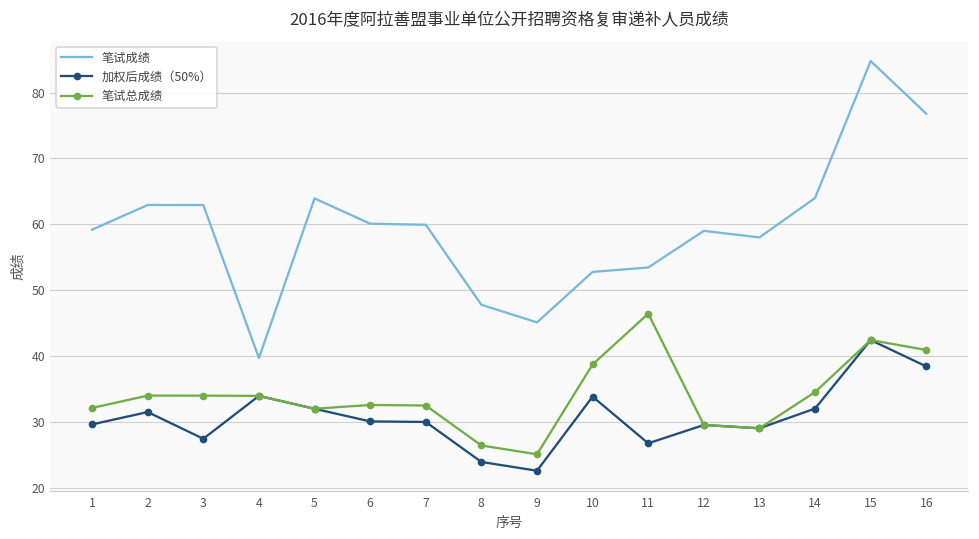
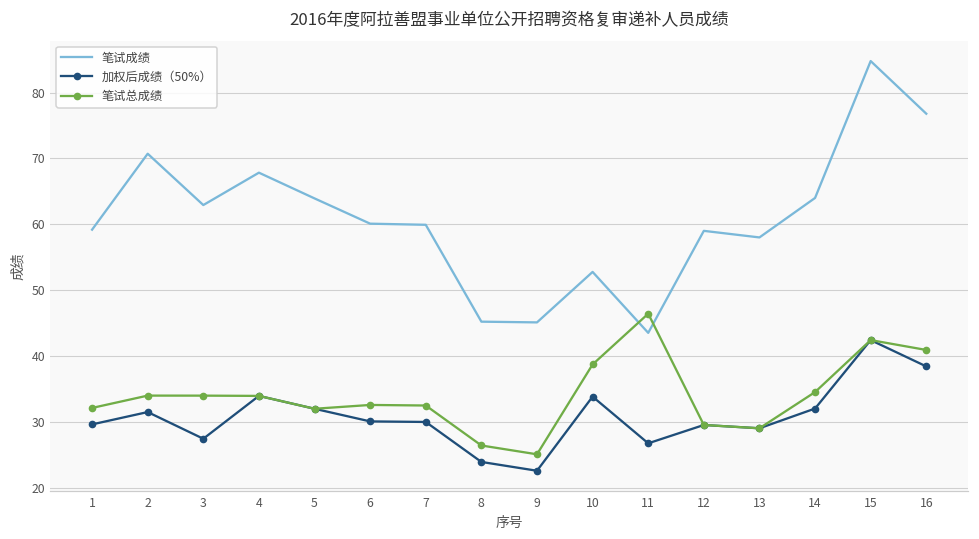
笔试成绩, 2: 63 -> 71
笔试成绩, 4: 40 -> 68
笔试成绩, 8: 48 -> 45
笔试成绩, 11: 53 -> 44
